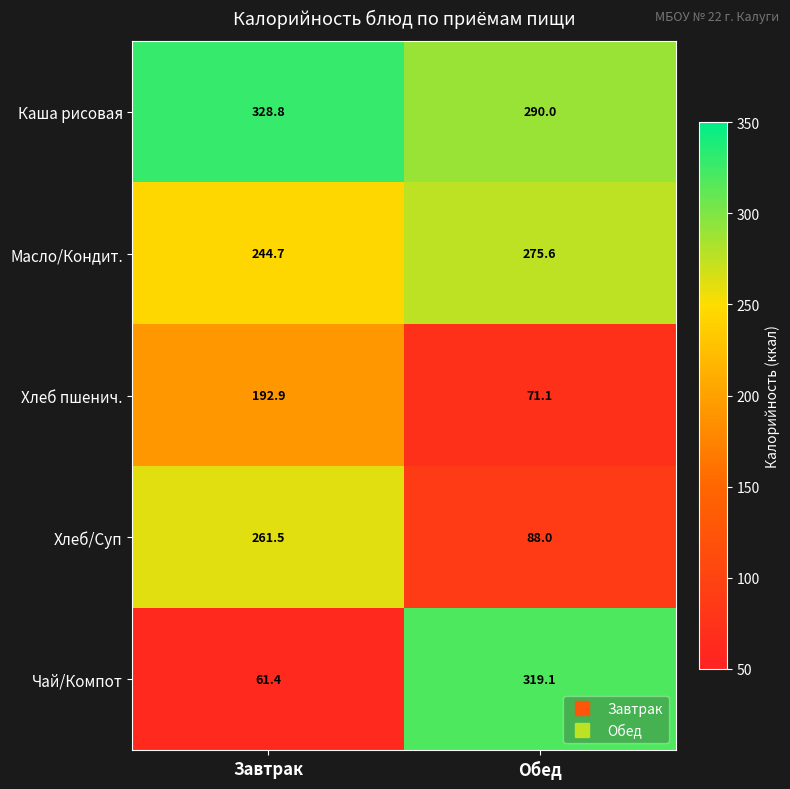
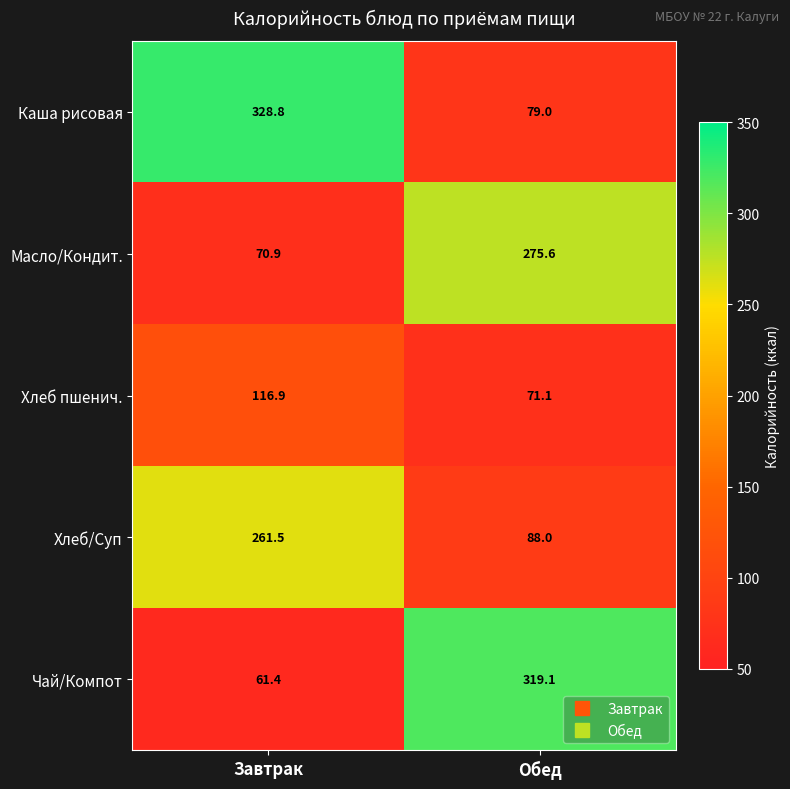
Каша рисовая, Обед: 290.0 -> 79.0
Масло/Кондит., Завтрак: 244.7 -> 70.9
Хлеб пшенич., Завтрак: 192.9 -> 116.9
